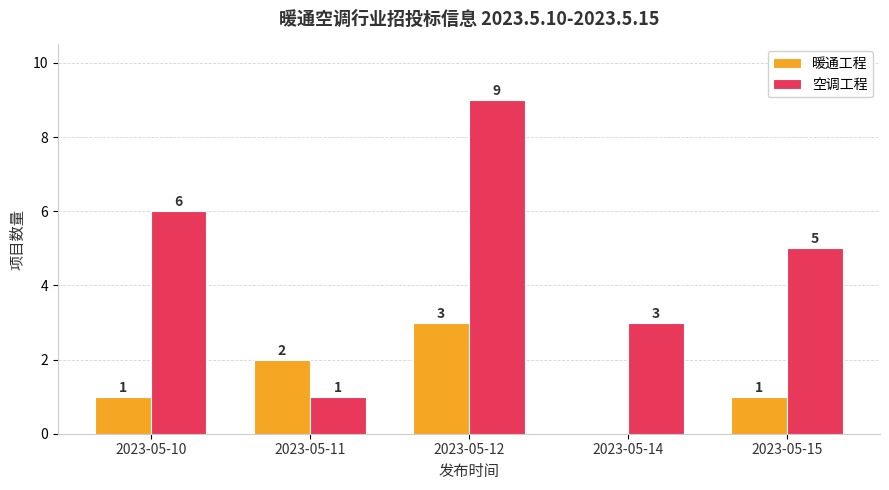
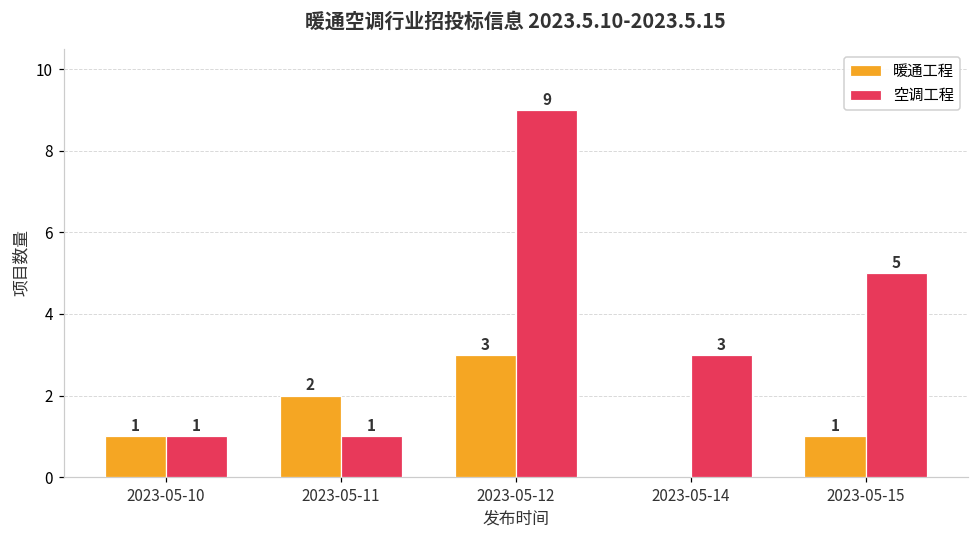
空调工程, 2023-05-10: 6 -> 1
